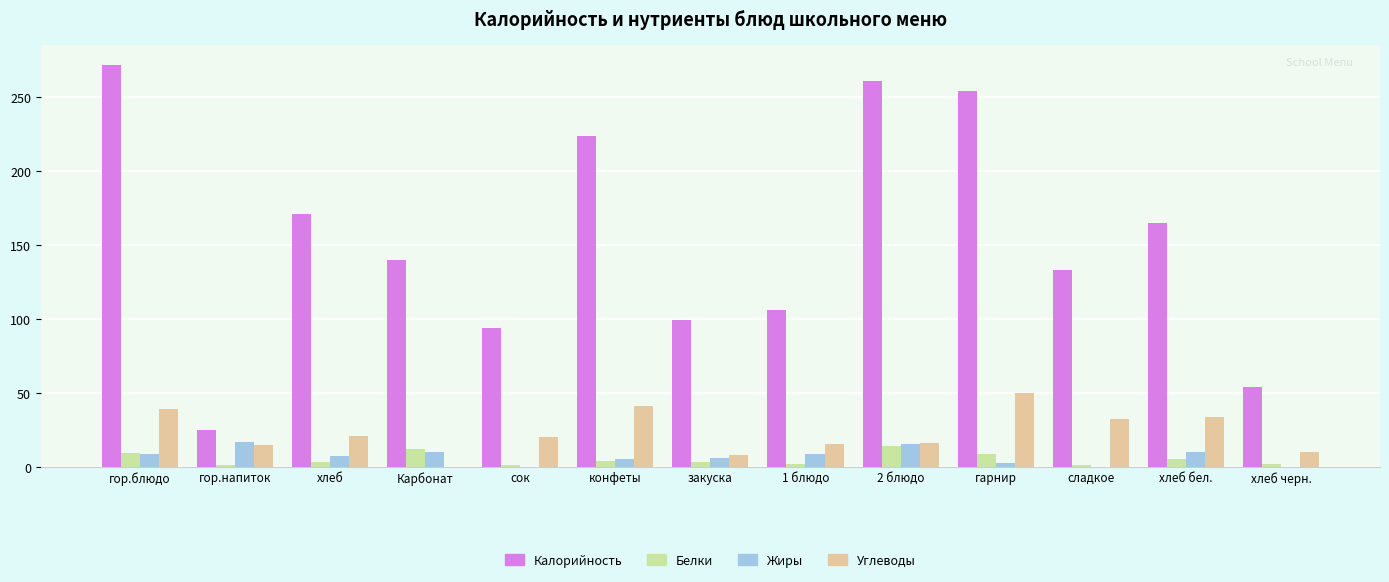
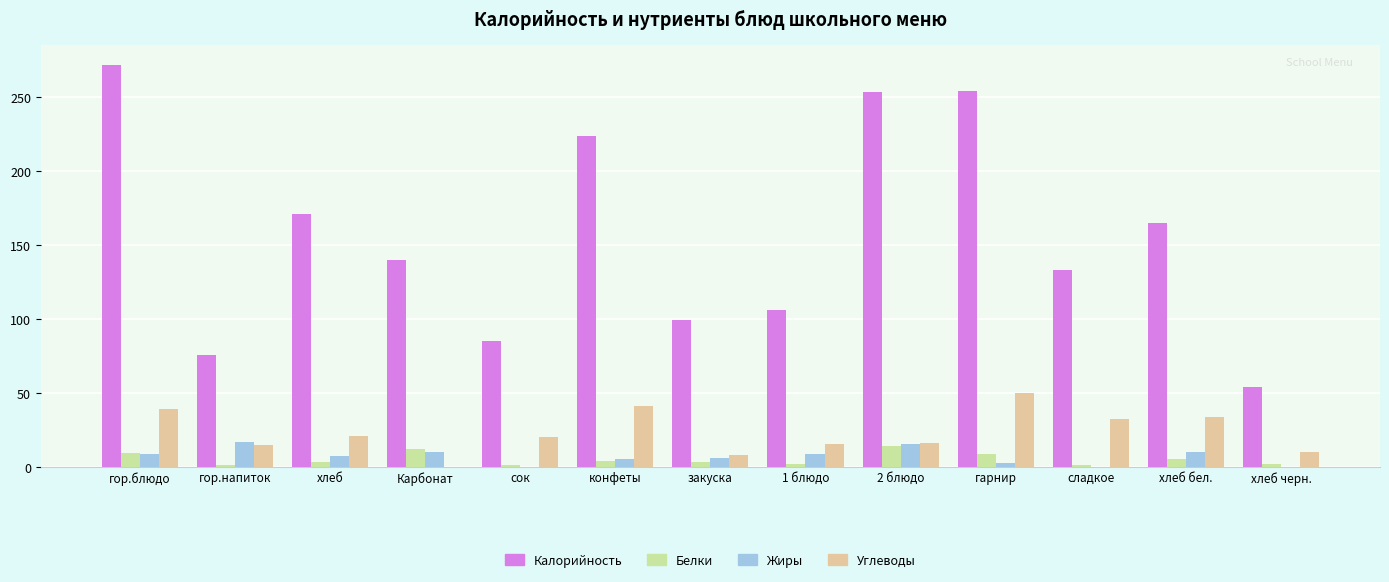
Калорийность, гор.напиток: 25 -> 75
Калорийность, сок: 94 -> 85
Калорийность, 2 блюдо: 261 -> 254
